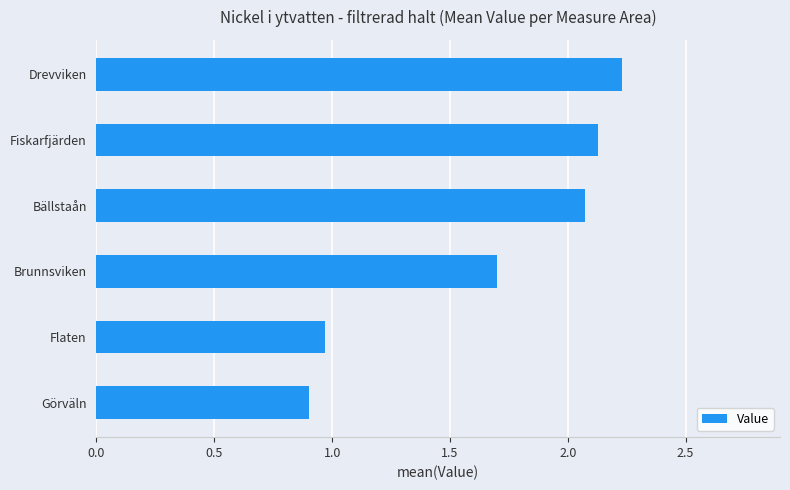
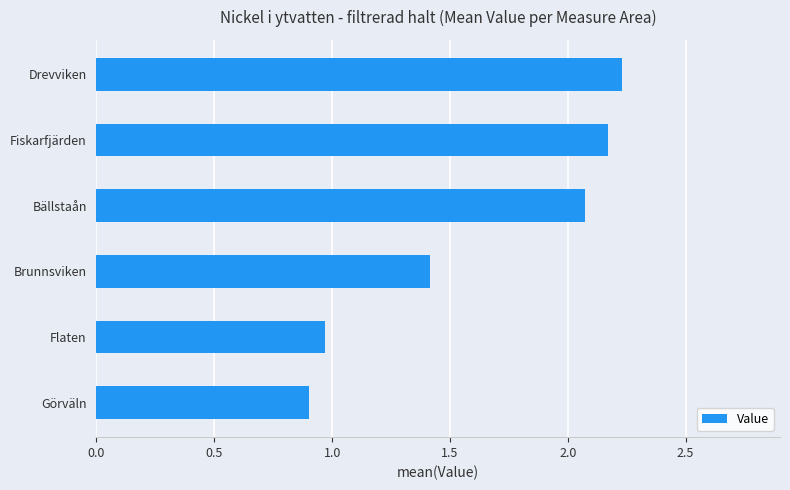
Fiskarfjärden: 2.13 -> 2.17
Brunnsviken: 1.70 -> 1.41
